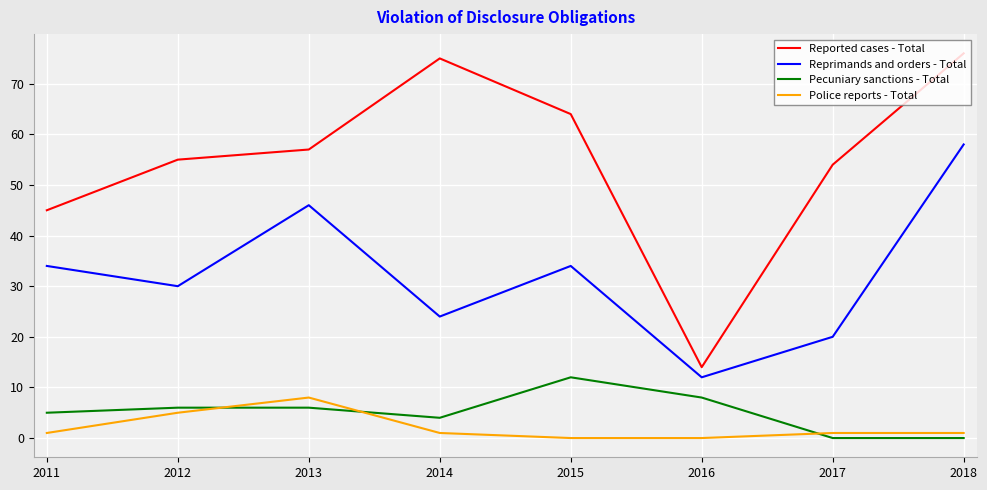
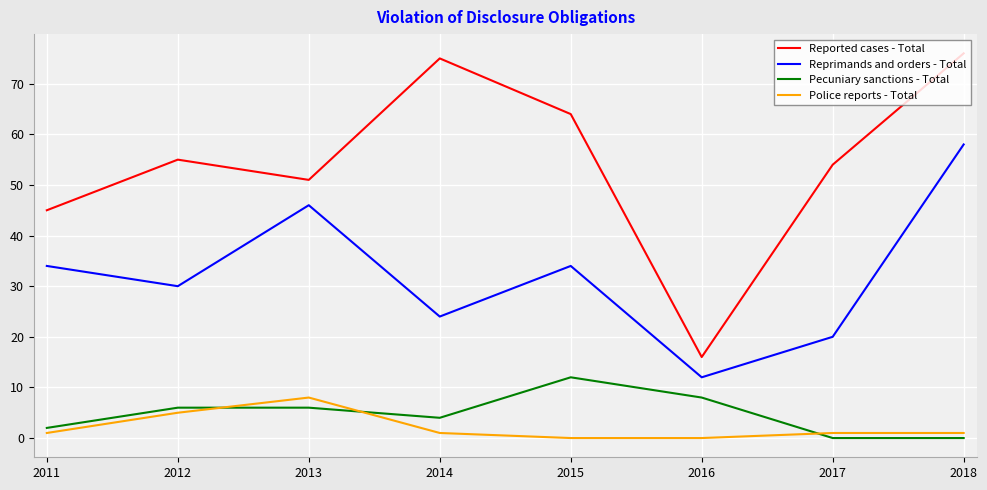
Pecuniary sanctions - Total, 2011: 5 -> 2
Reported cases - Total, 2013: 57 -> 51
Reported cases - Total, 2016: 14 -> 16
